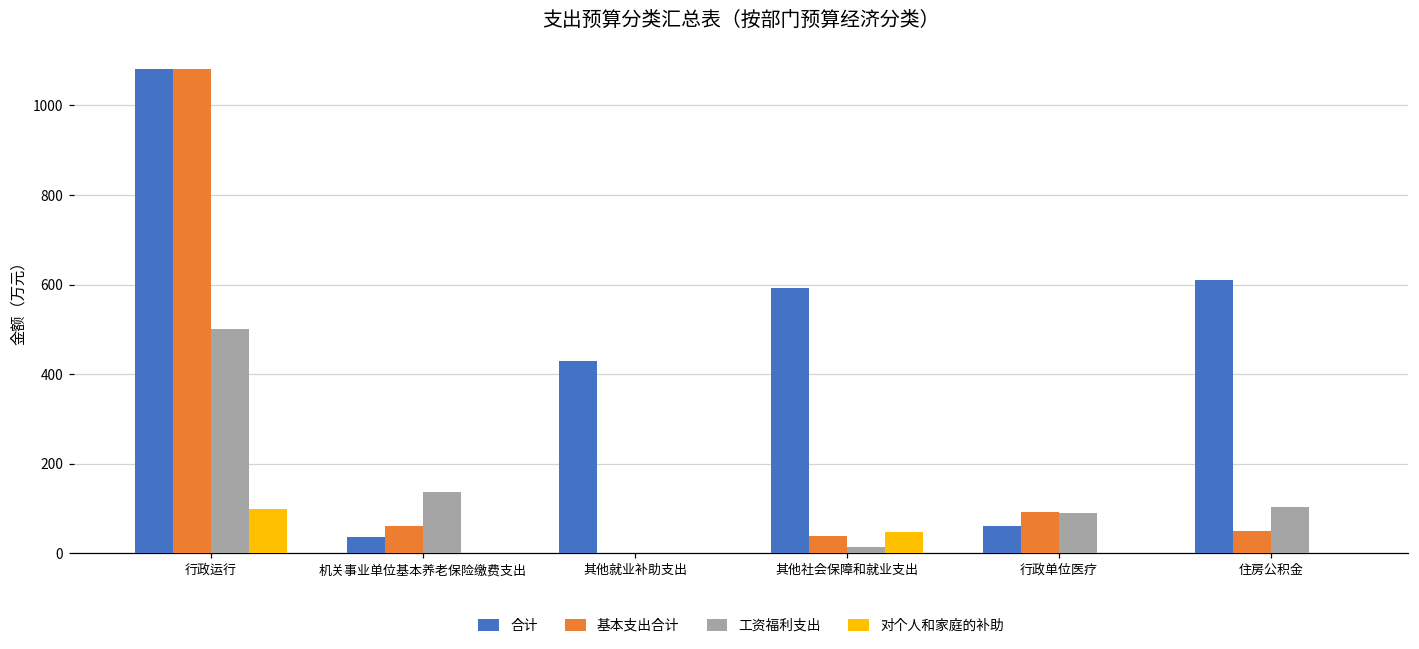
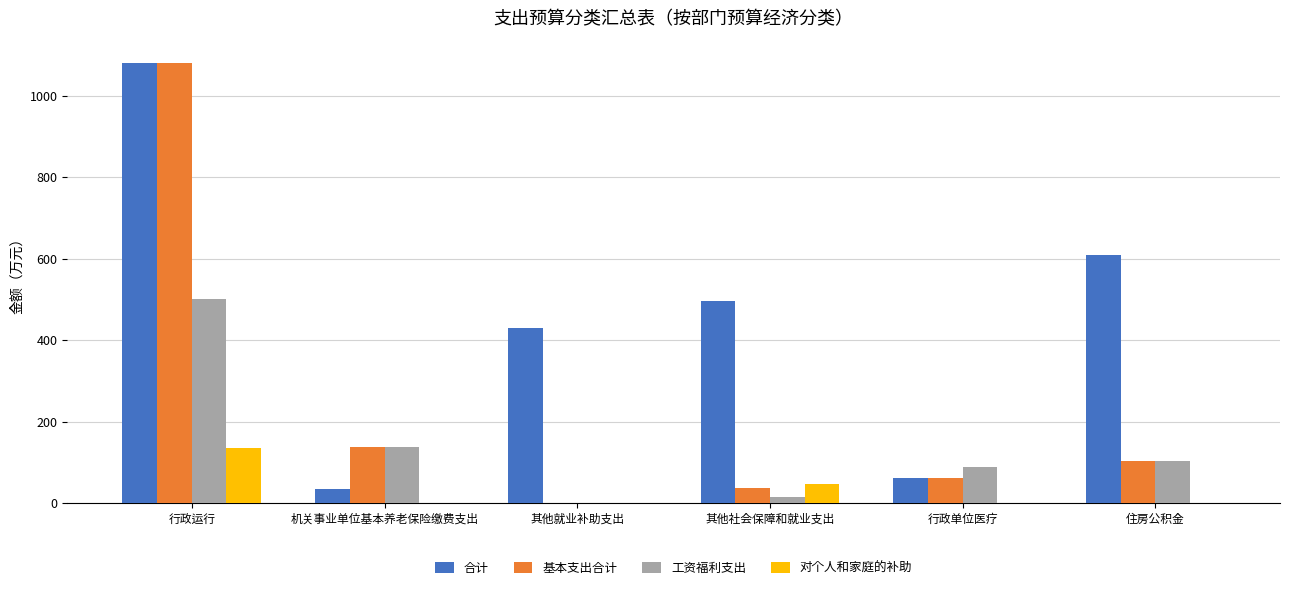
对个人和家庭的补助, 行政运行: 100 -> 130
基本支出合计, 机关事业单位基本养老保险缴费支出: 60 -> 140
合计, 其他社会保障和就业支出: 590 -> 500
基本支出合计, 行政单位医疗: 90 -> 60
基本支出合计, 住房公积金: 50 -> 100
